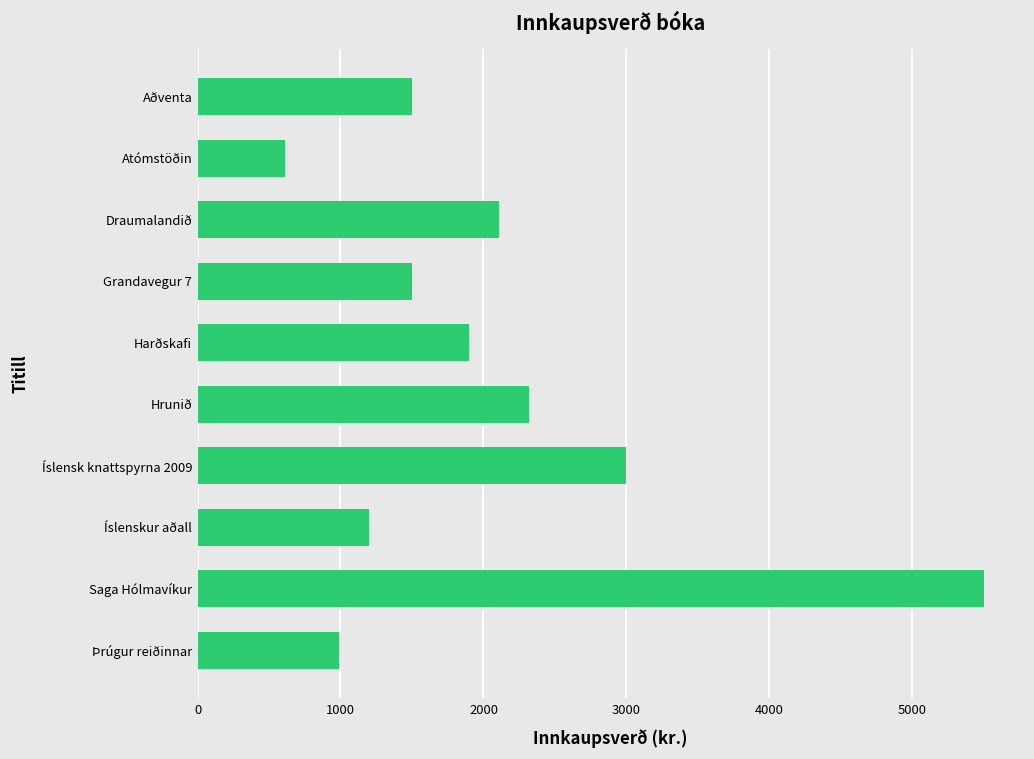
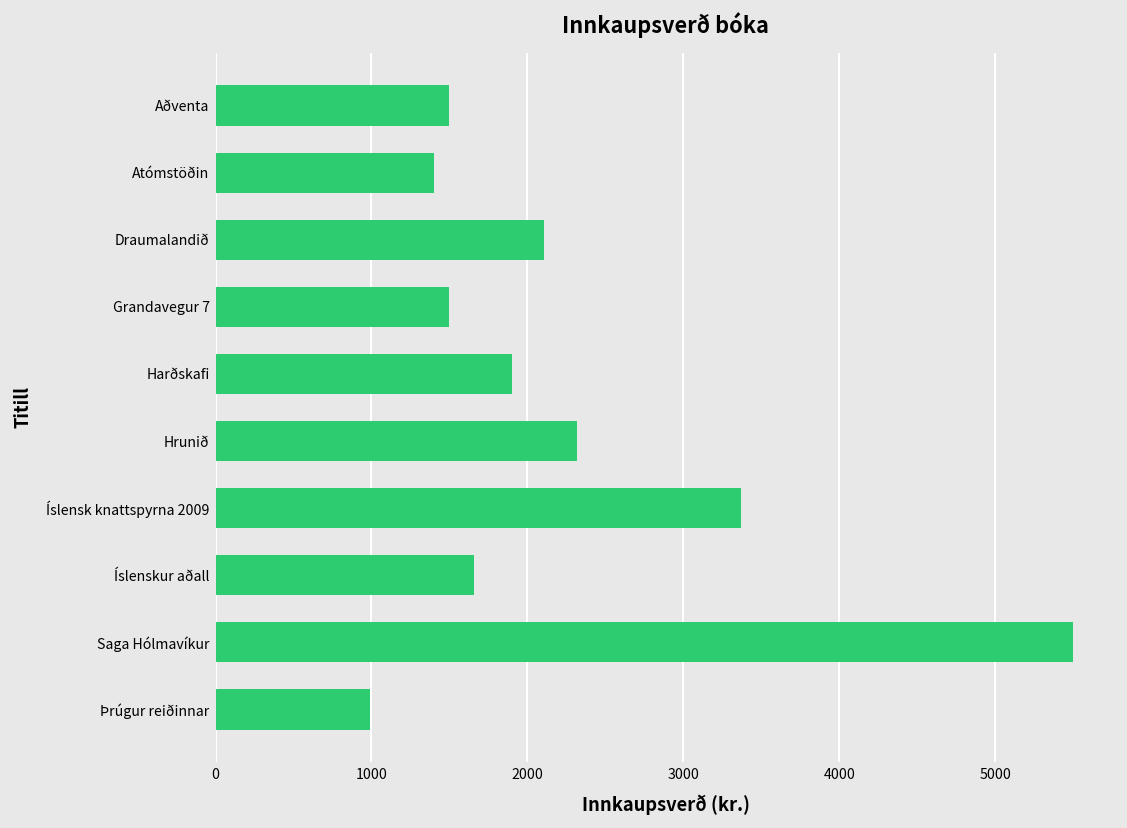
Atómstöðin: 620 -> 1400
Íslensk knattspyrna 2009: 3000 -> 3370
Íslenskur aðall: 1200 -> 1660
